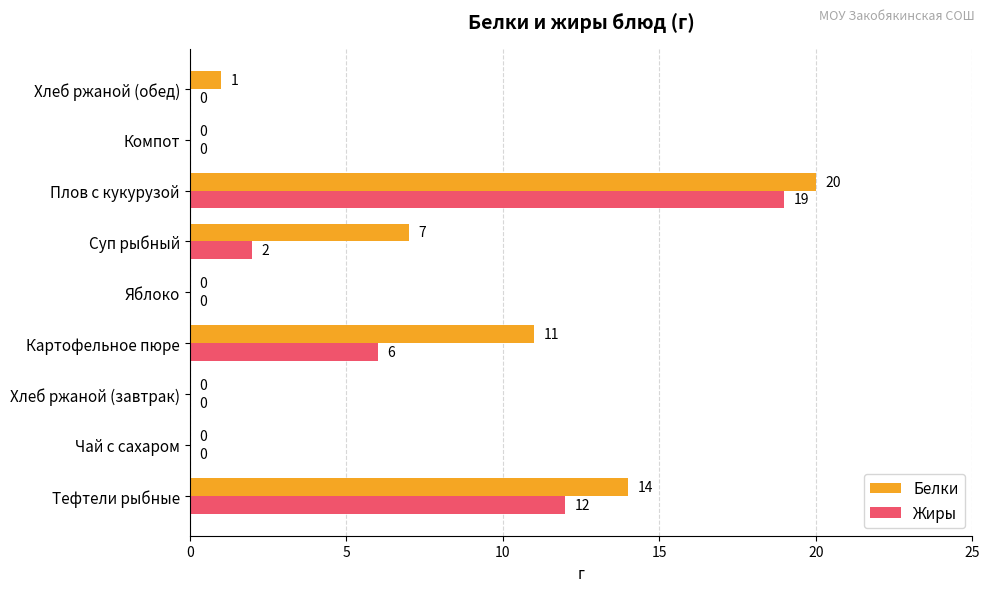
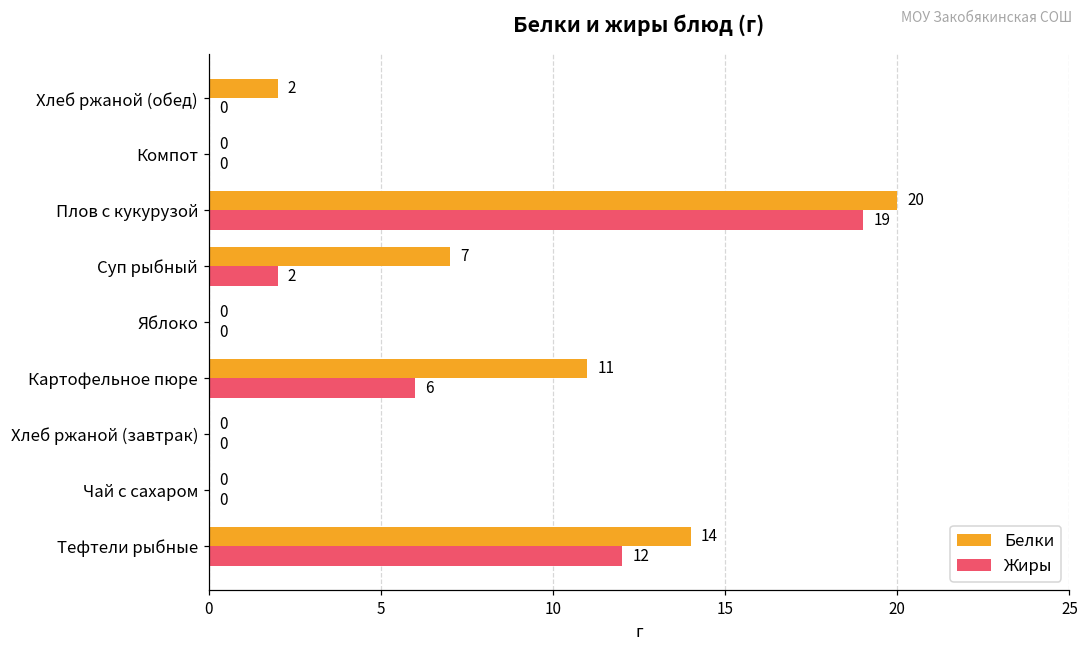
Белки, Хлеб ржаной (обед): 1 -> 2
